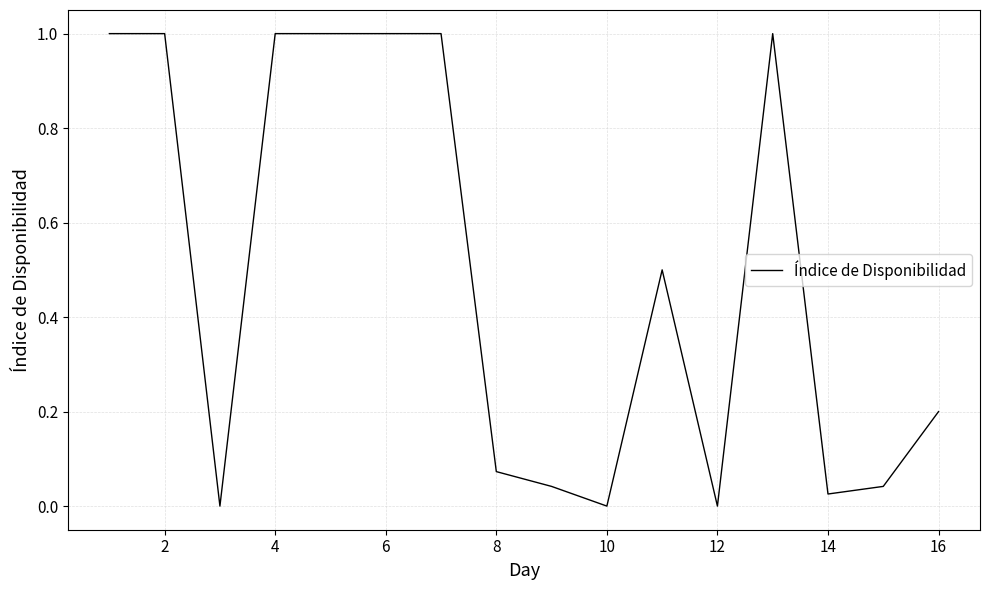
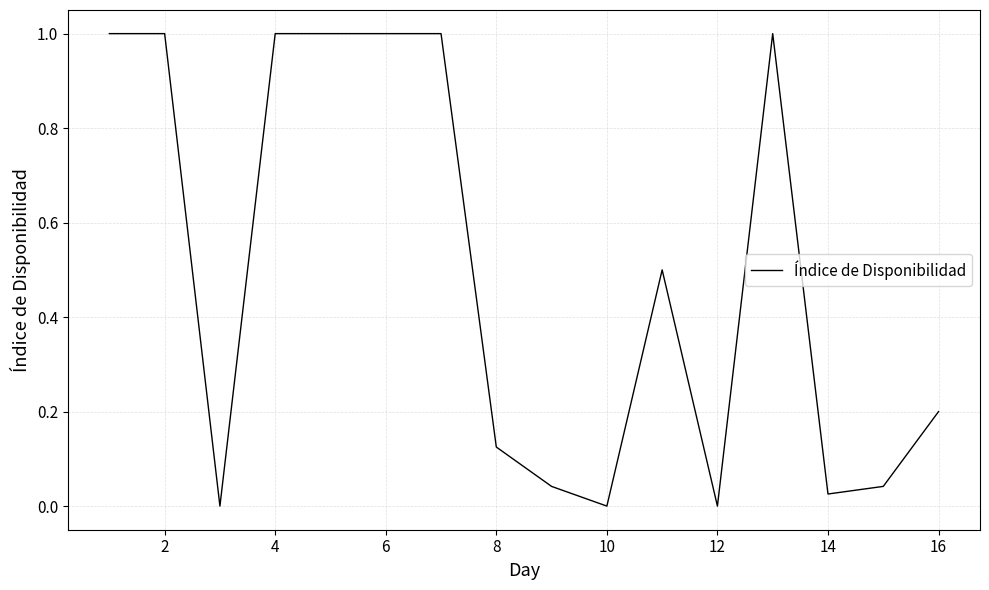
8: 0.07 -> 0.13
